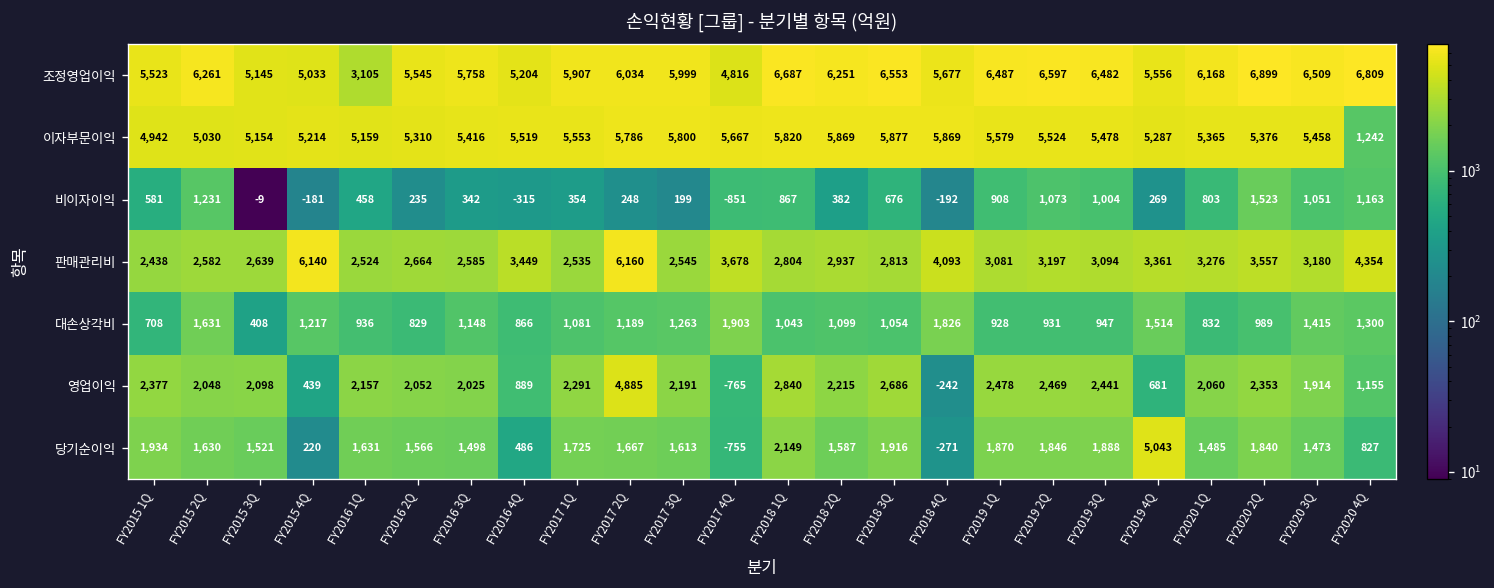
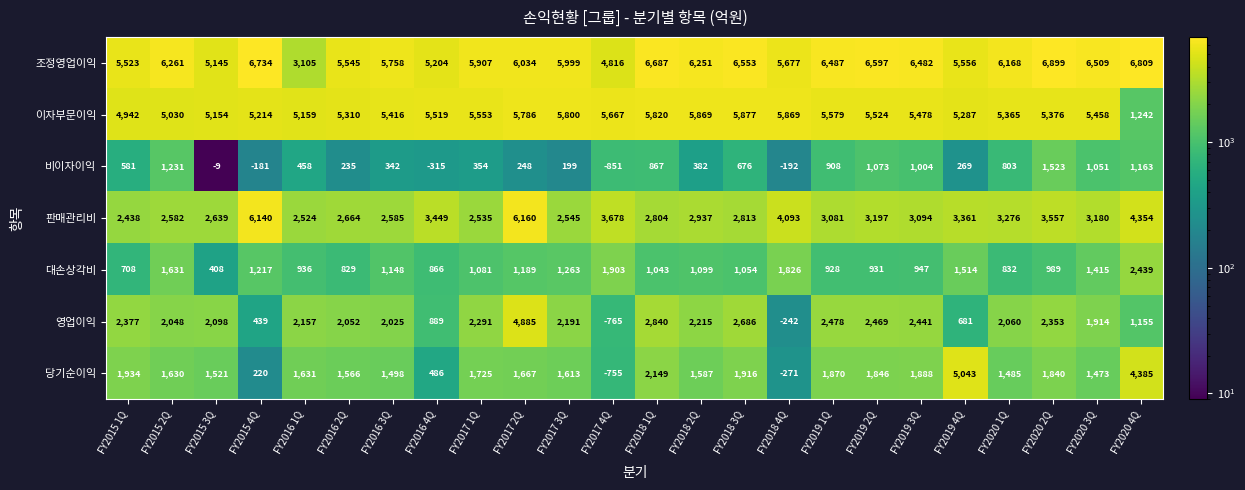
조정영업이익, FY2015 4Q: 5,033 -> 6,734
대손상각비, FY2020 4Q: 1,300 -> 2,439
당기순이익, FY2020 4Q: 827 -> 4,385
